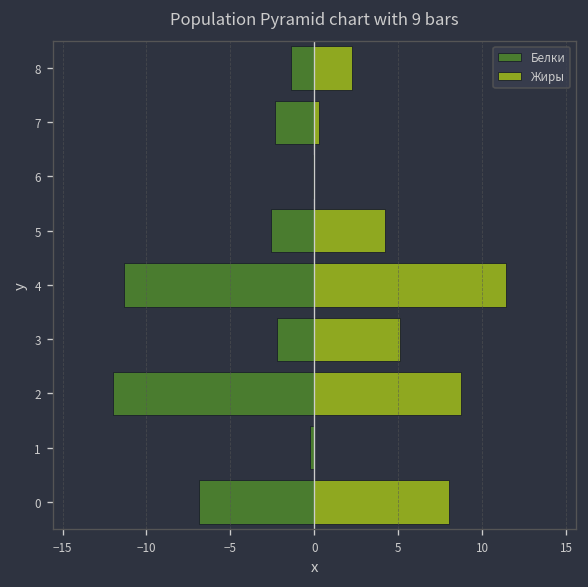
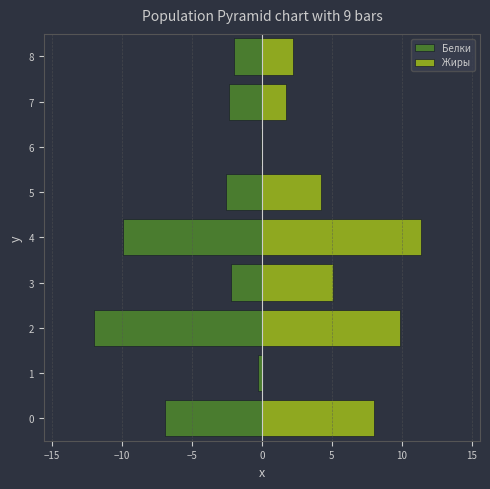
Белки, 8: -1.4 -> -2.0
Жиры, 7: 0.3 -> 1.7
Белки, 4: -11.3 -> -9.9
Жиры, 2: 8.7 -> 9.9
